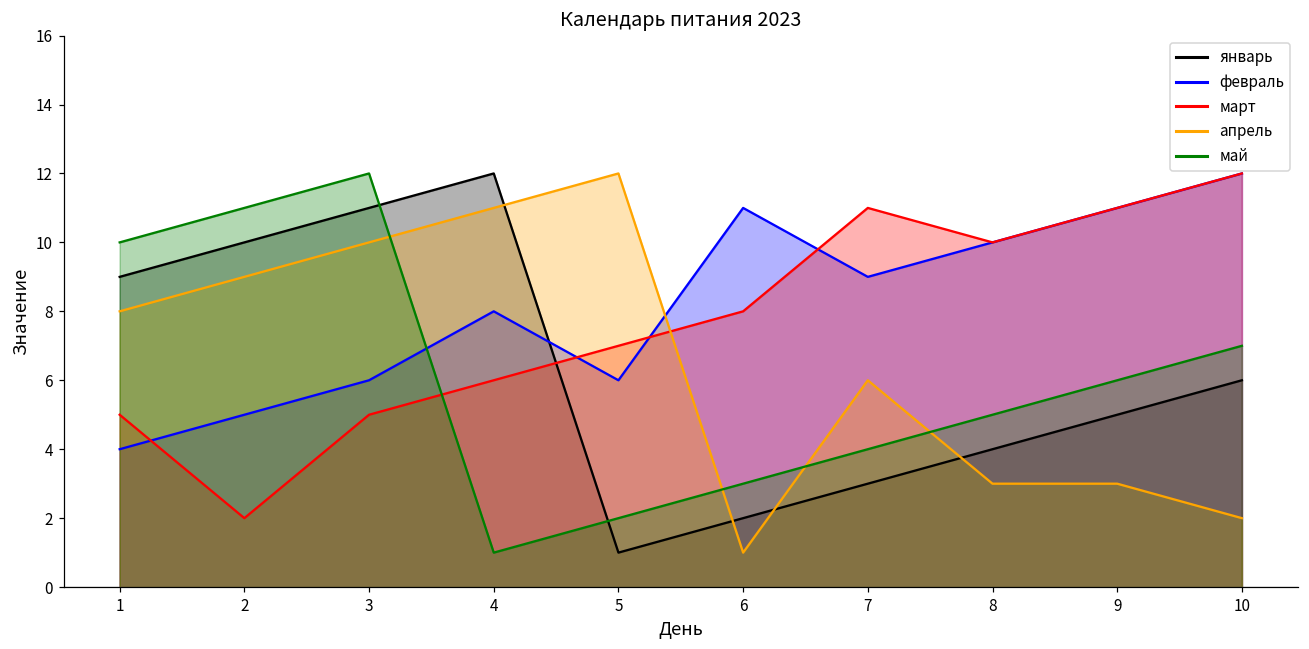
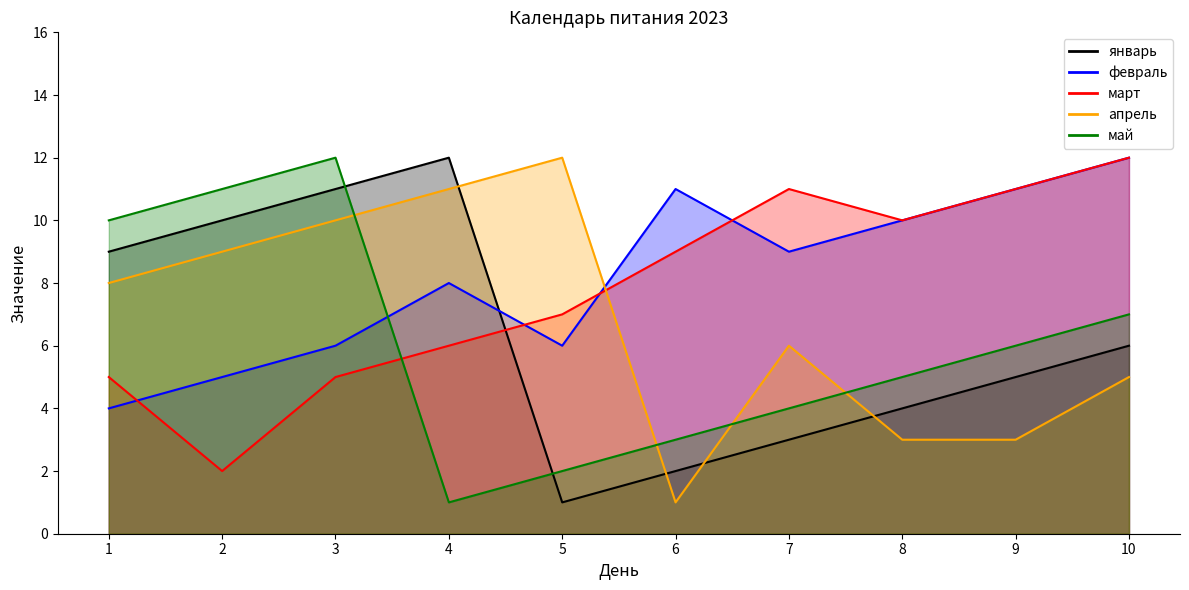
март, 6: 8 -> 9
апрель, 10: 2 -> 5
